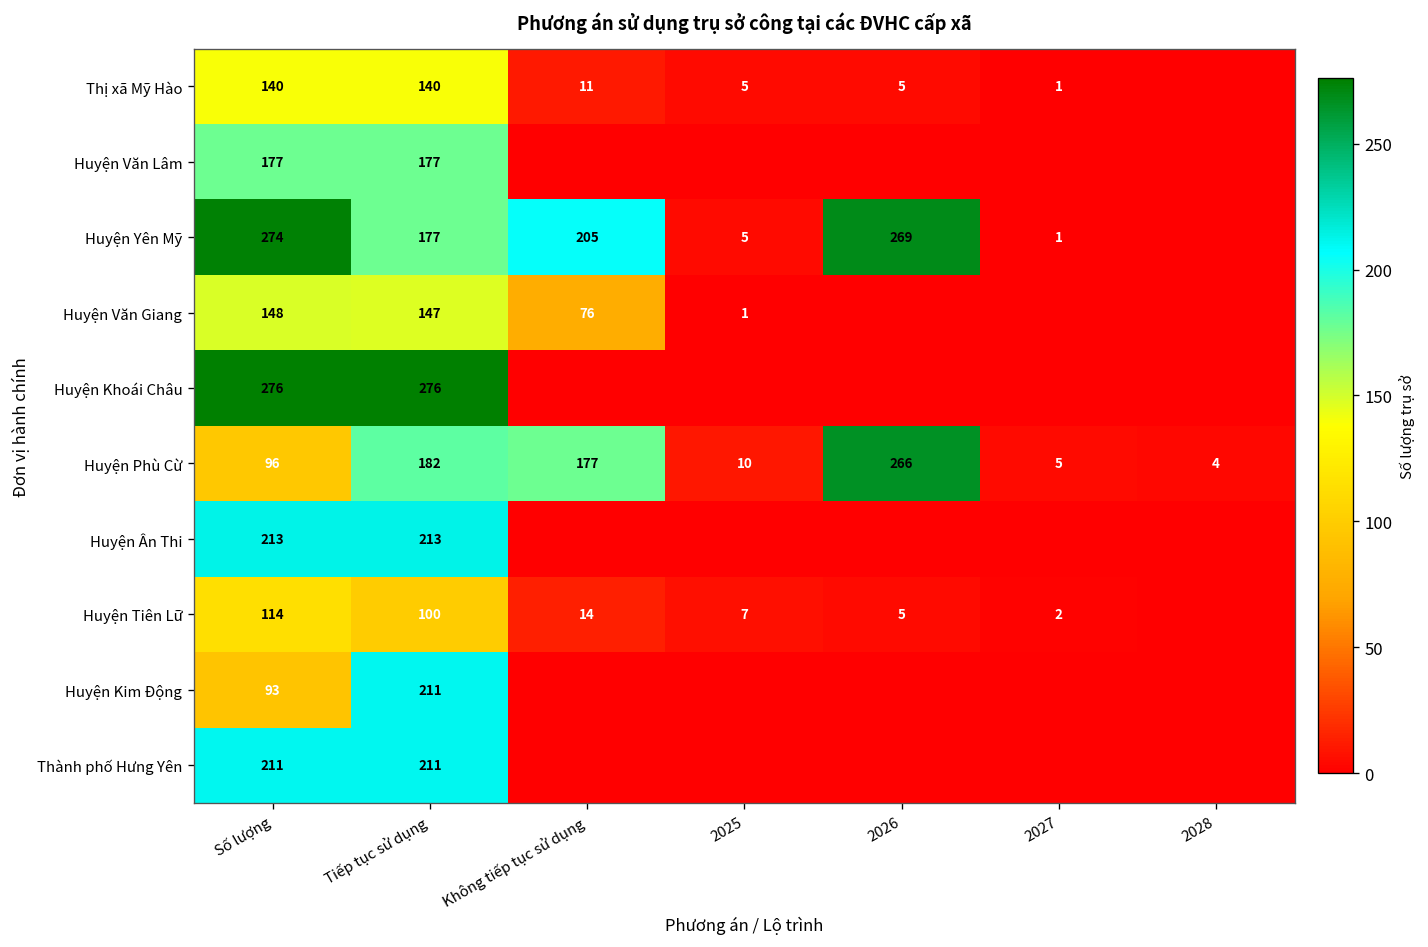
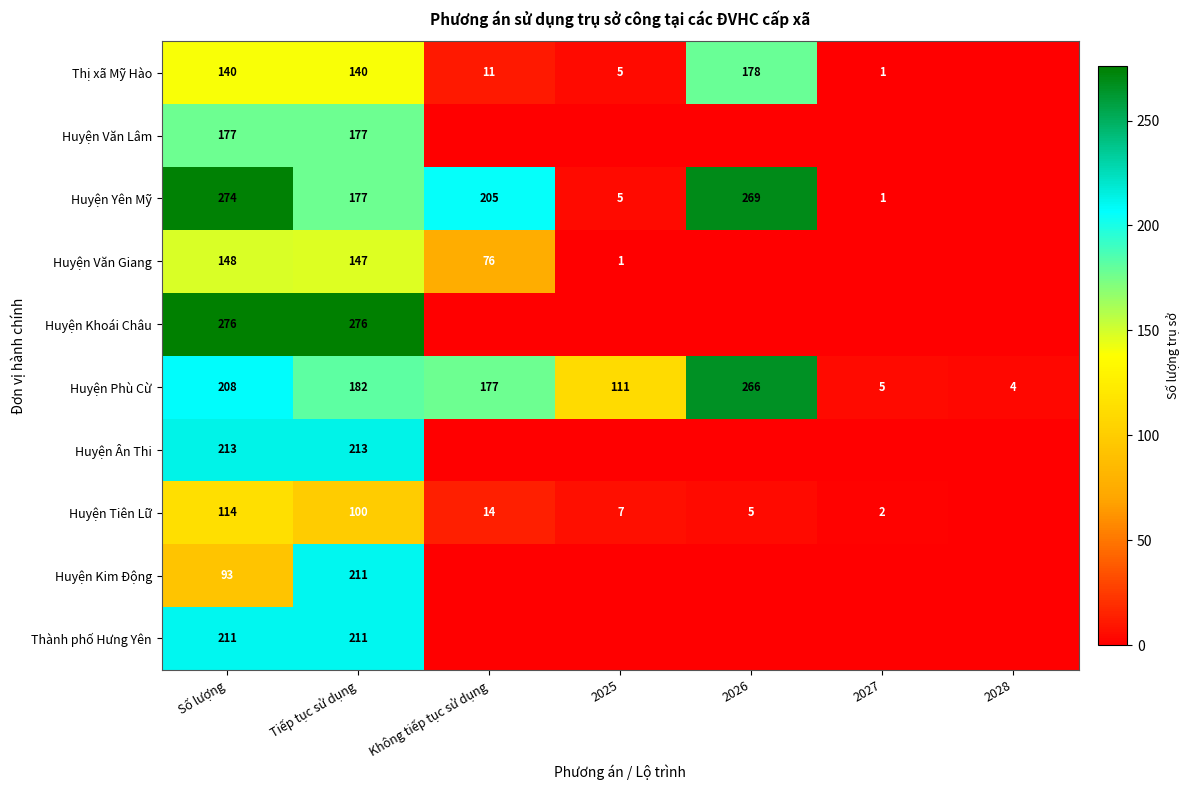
Thị xã Mỹ Hào, 2026: 5 -> 178
Huyện Phù Cừ, Số lượng: 96 -> 208
Huyện Phù Cừ, 2025: 10 -> 111
